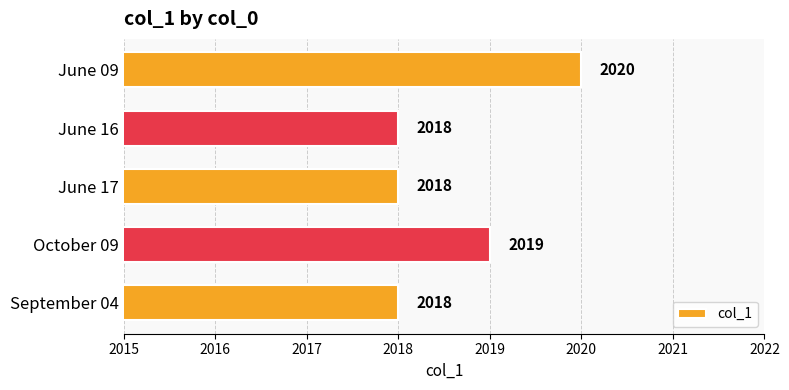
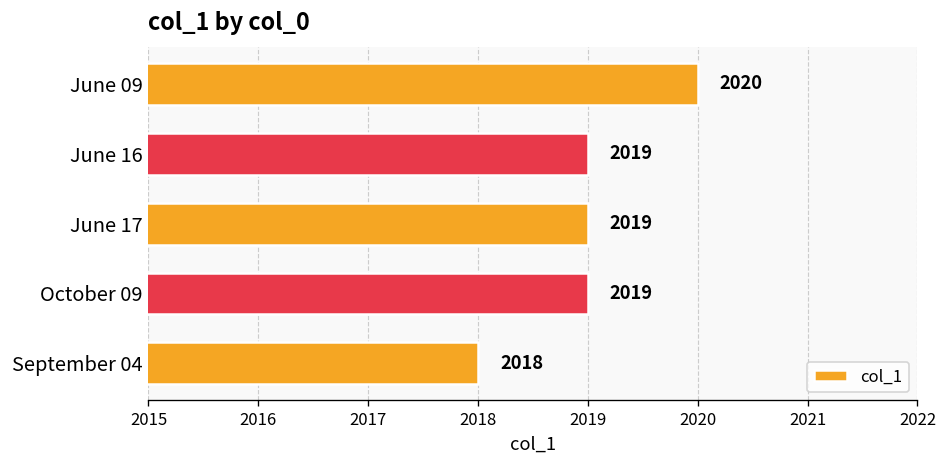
June 16: 2018 -> 2019
June 17: 2018 -> 2019
